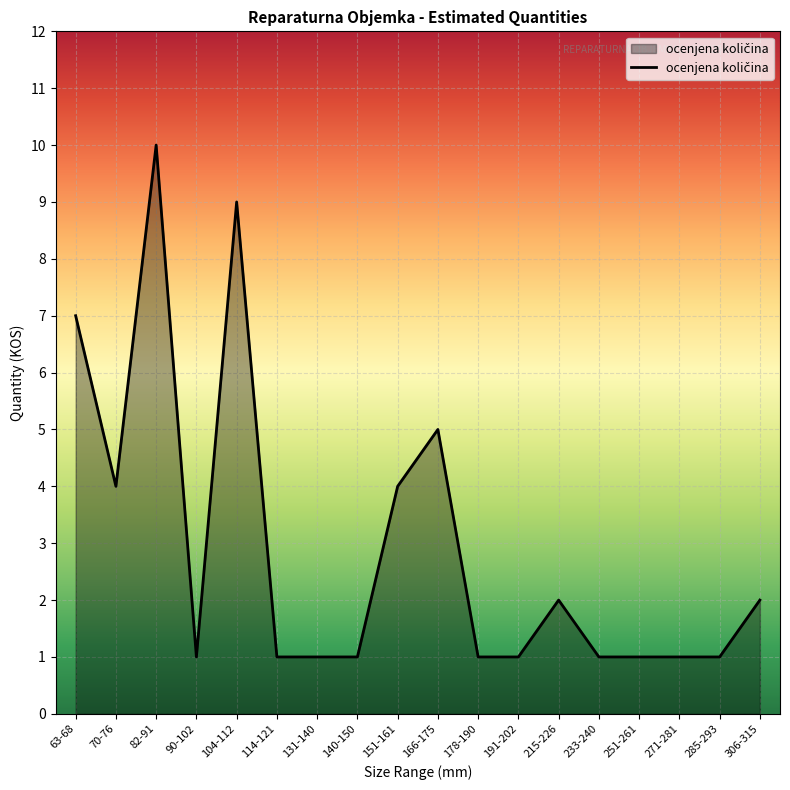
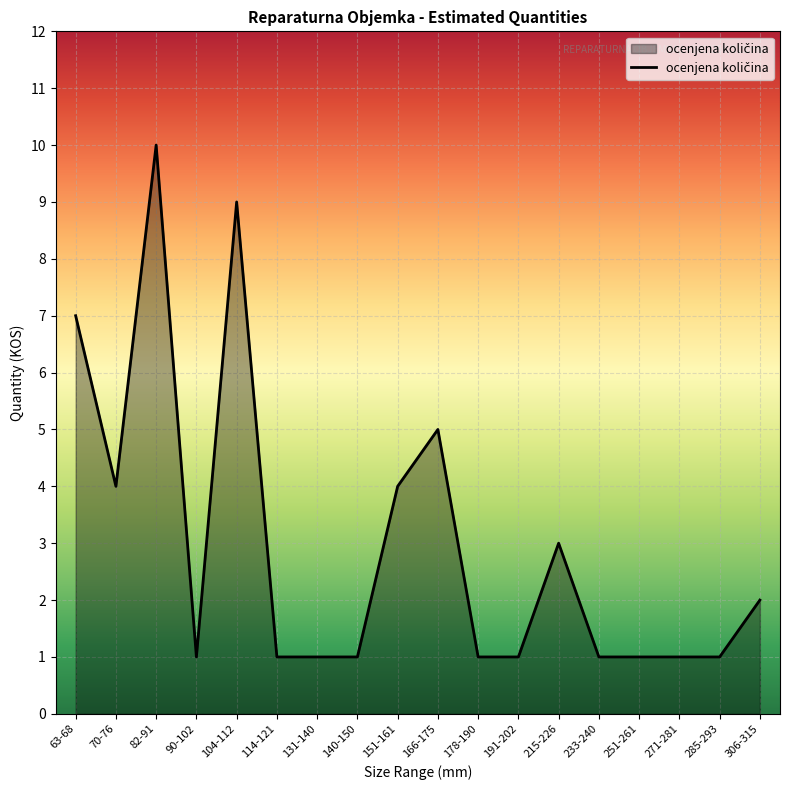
215-226: 2 -> 3
